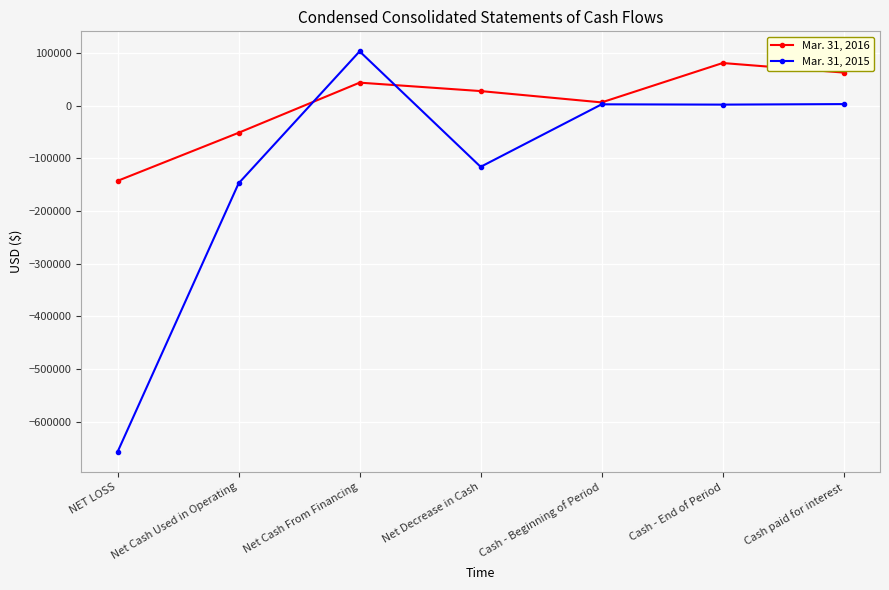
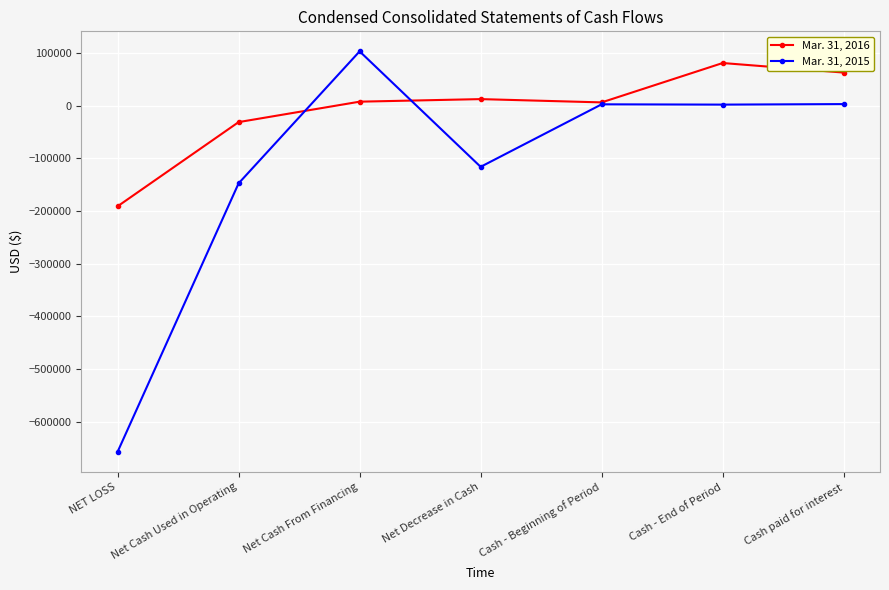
Mar. 31, 2016, NET LOSS: -140000 -> -190000
Mar. 31, 2016, Net Cash Used in Operating: -50000 -> -30000
Mar. 31, 2016, Net Cash From Financing: 40000 -> 10000
Mar. 31, 2016, Net Decrease in Cash: 30000 -> 10000
